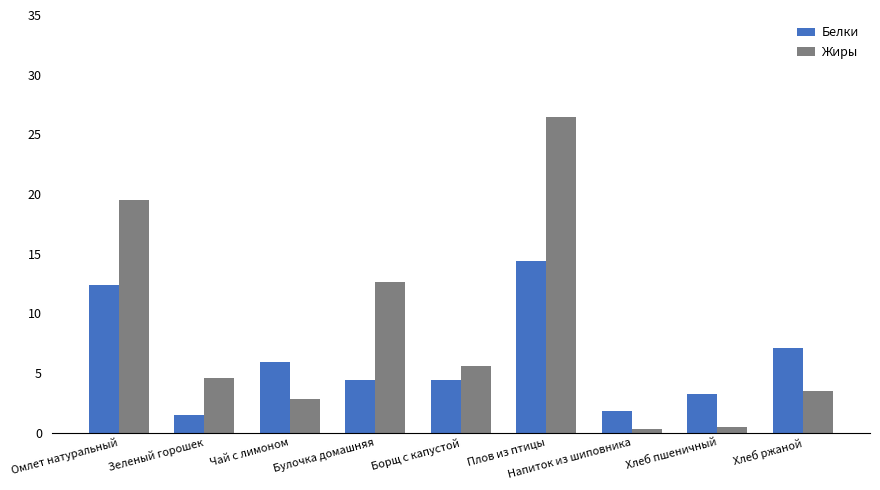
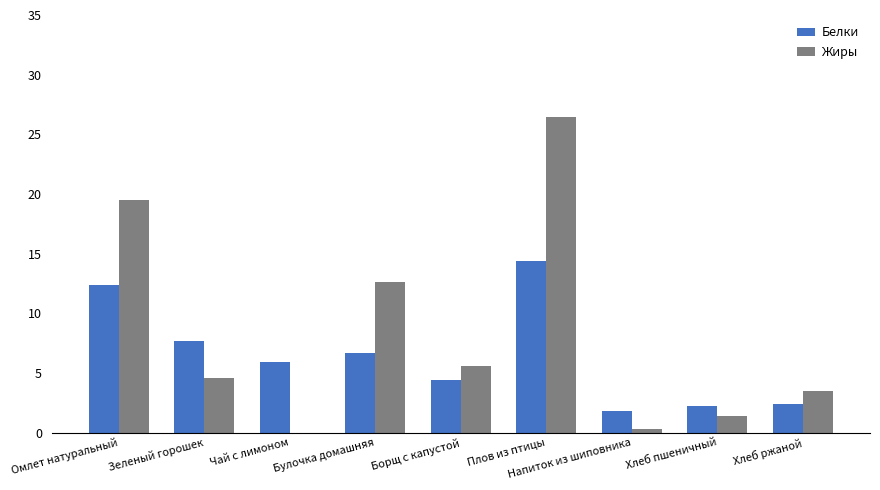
Белки, Зеленый горошек: 1.5 -> 7.7
Жиры, Чай с лимоном: 2.8 -> 0.0
Белки, Булочка домашняя: 4.4 -> 6.7
Белки, Хлеб пшеничный: 3.2 -> 2.2
Жиры, Хлеб пшеничный: 0.5 -> 1.4
Белки, Хлеб ржаной: 7.1 -> 2.4
